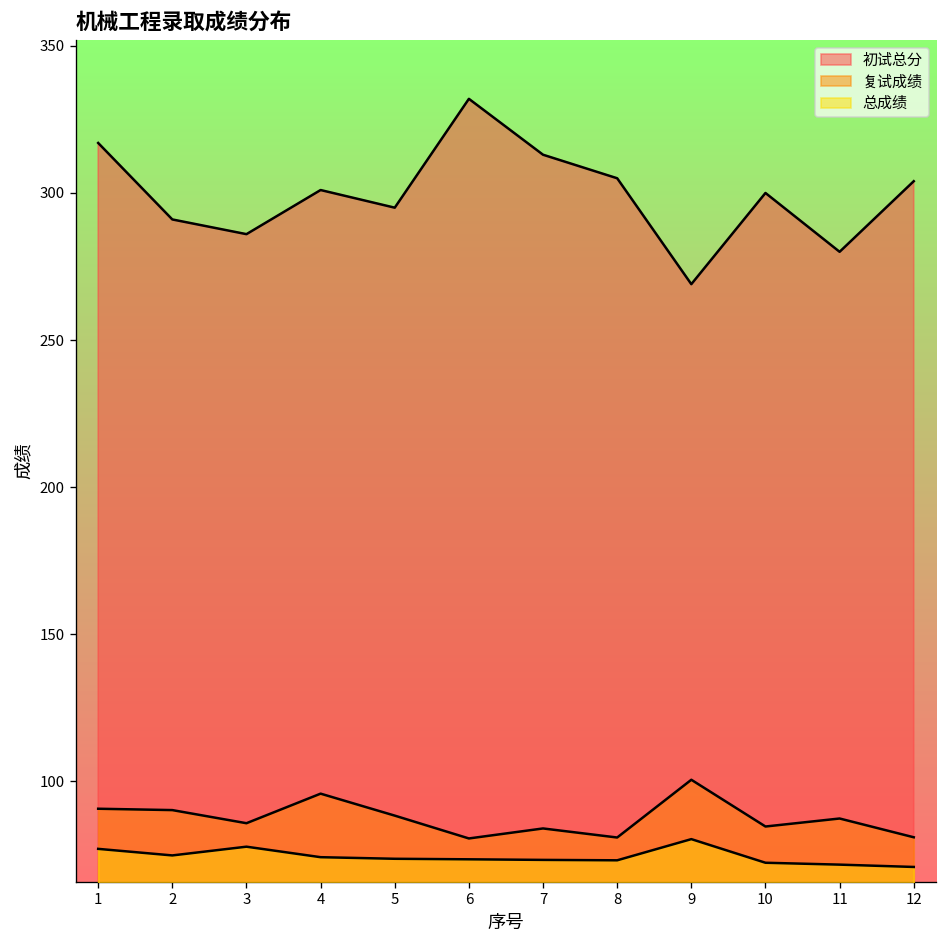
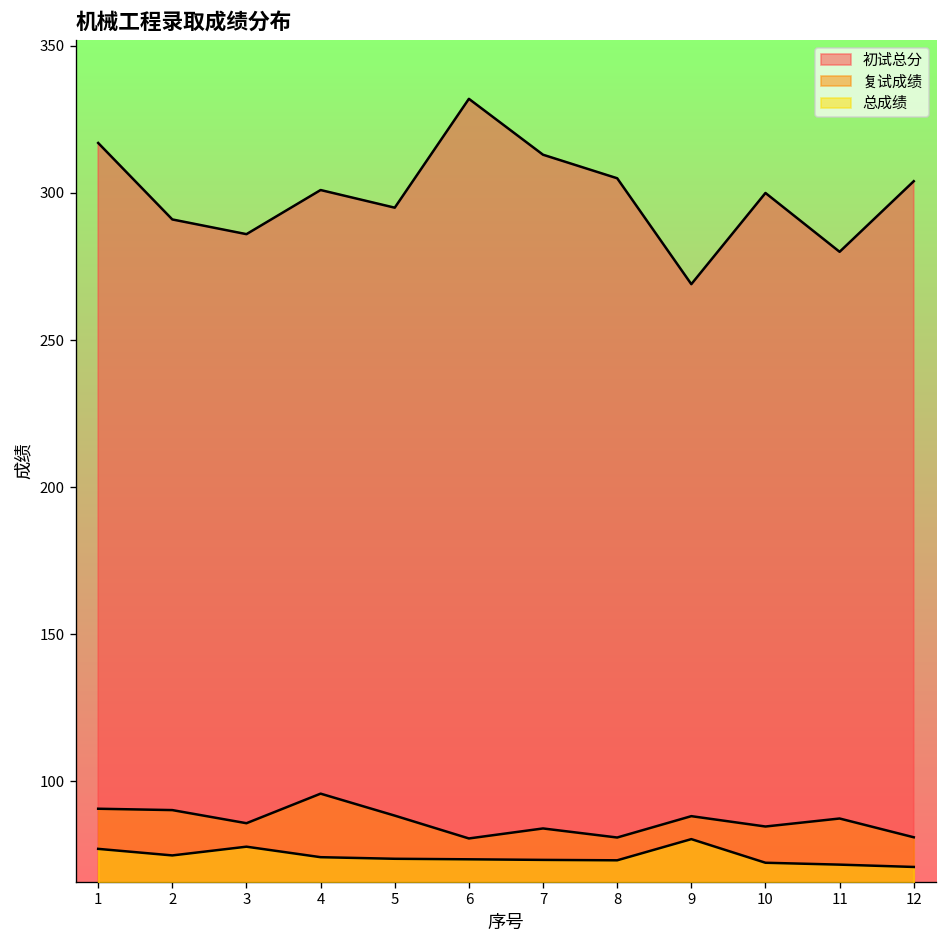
复试成绩, 9: 101 -> 88
